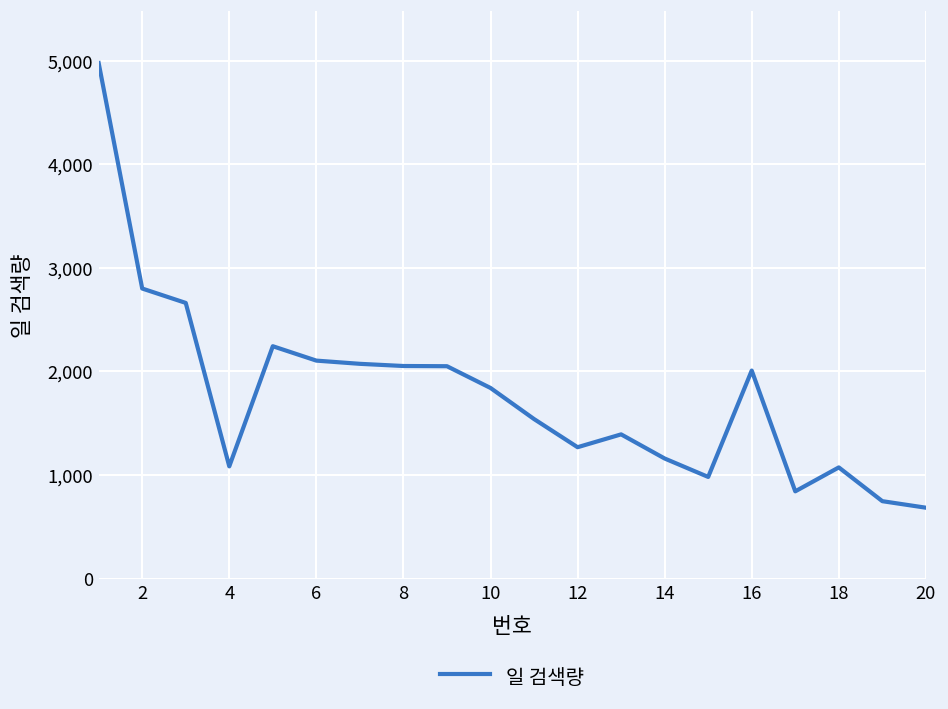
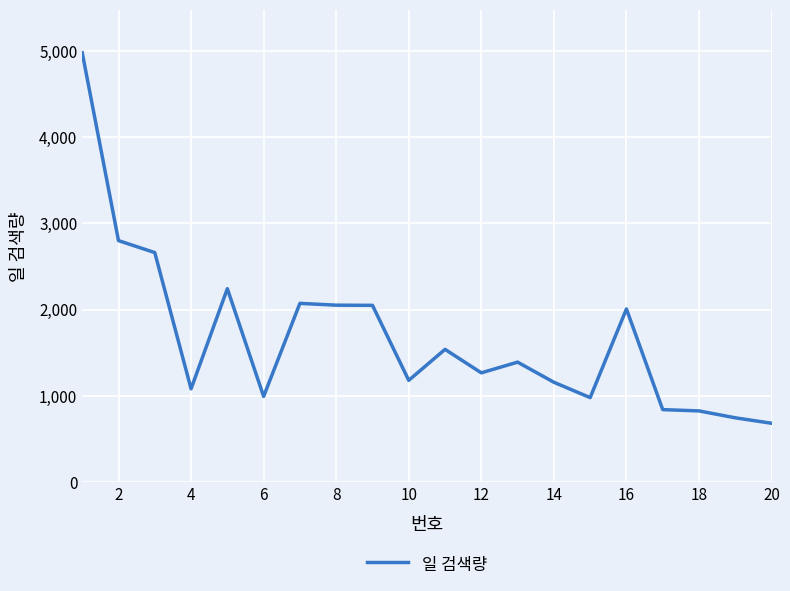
6: 2,100 -> 1,000
10: 1,800 -> 1,200
18: 1,100 -> 800
